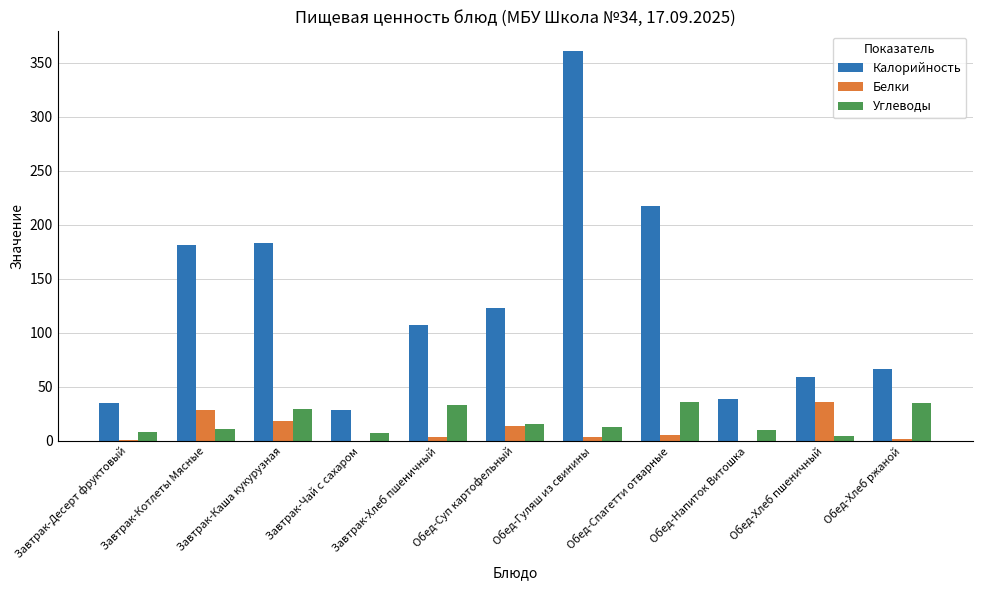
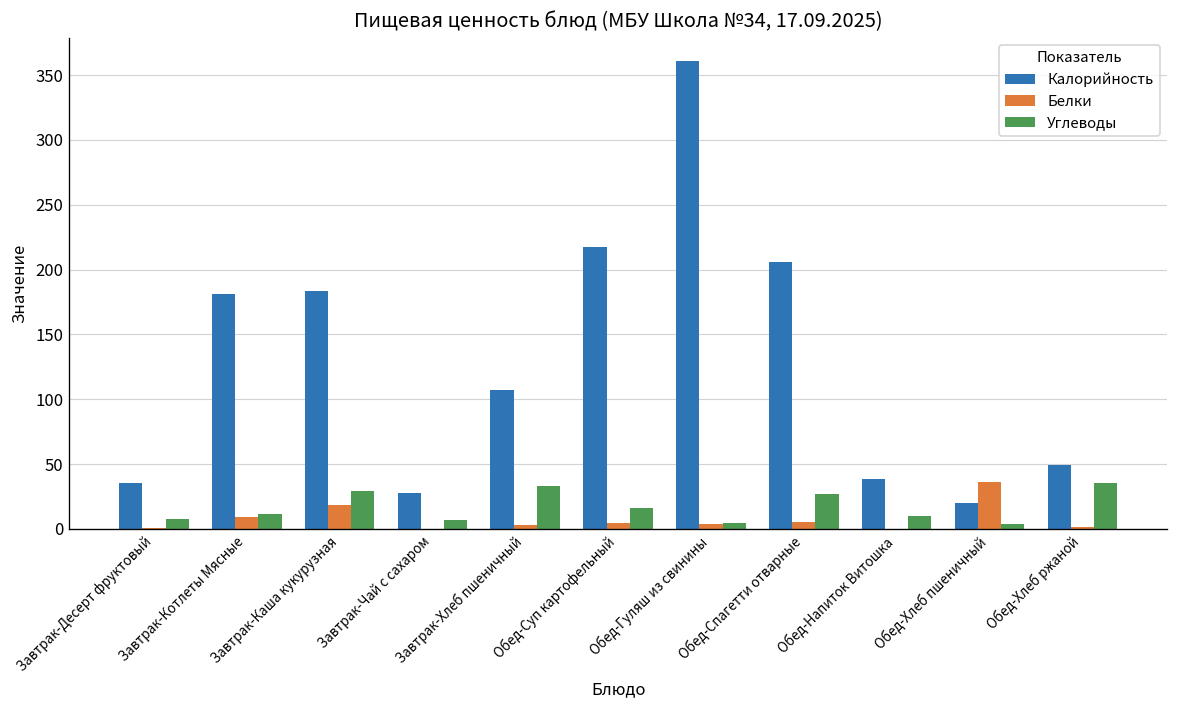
Белки, Завтрак-Котлеты Мясные: 28 -> 9
Калорийность, Обед-Суп картофельный: 122 -> 217
Белки, Обед-Суп картофельный: 14 -> 5
Углеводы, Обед-Гуляш из свинины: 12 -> 5
Калорийность, Обед-Спагетти отварные: 217 -> 206
Углеводы, Обед-Спагетти отварные: 36 -> 27
Калорийность, Обед-Хлеб пшеничный: 59 -> 20
Калорийность, Обед-Хлеб ржаной: 67 -> 50
